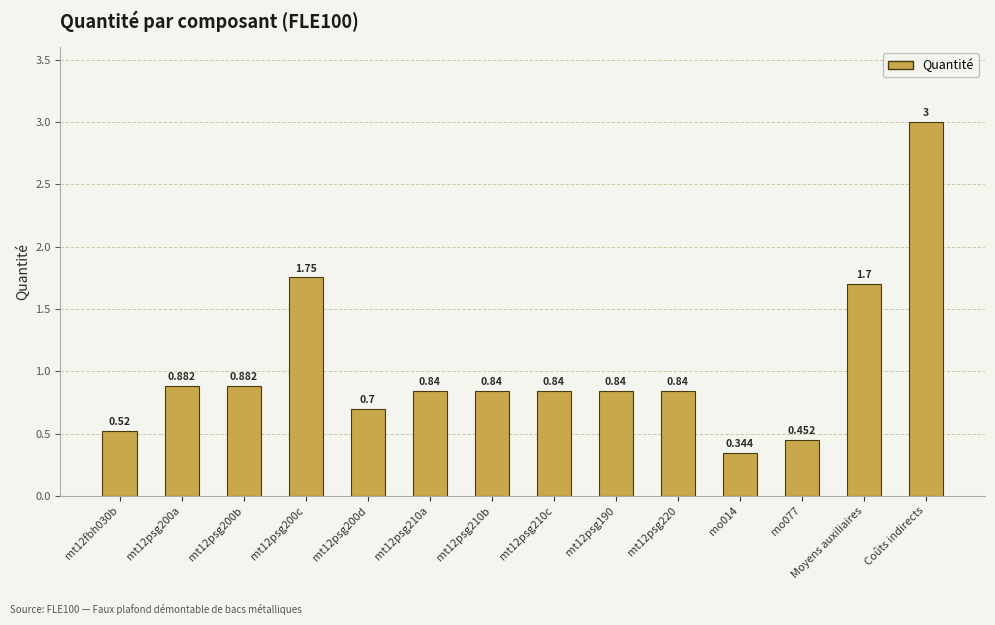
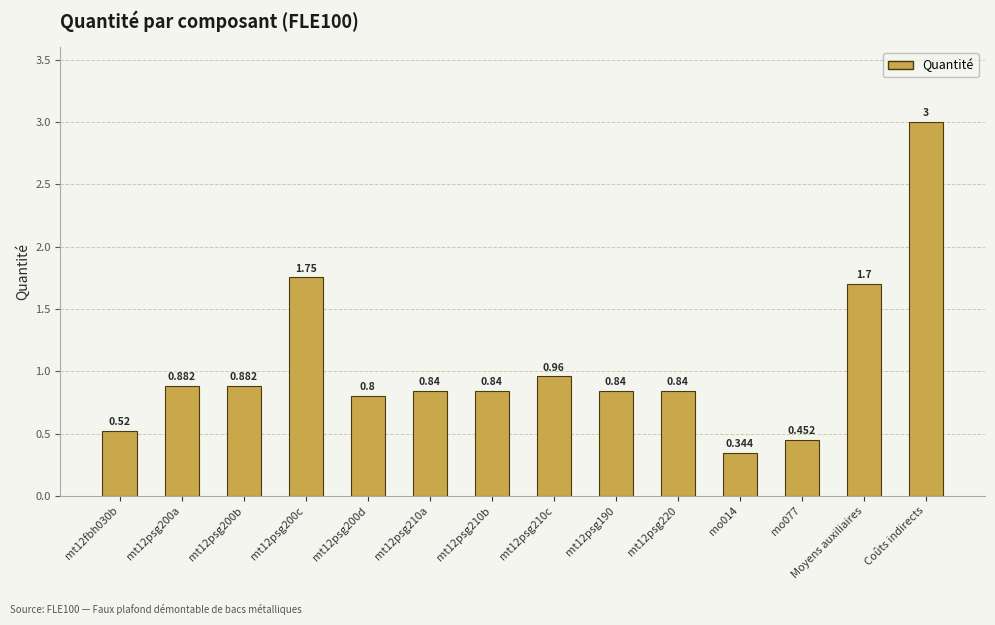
mt12psg200d: 0.7 -> 0.8
mt12psg210c: 0.84 -> 0.96
